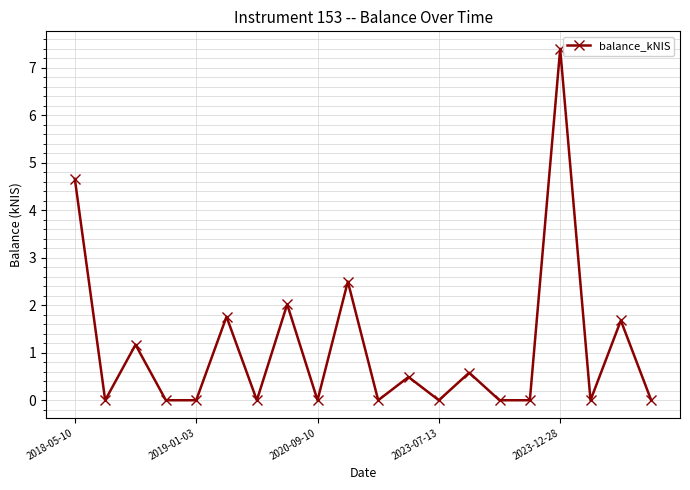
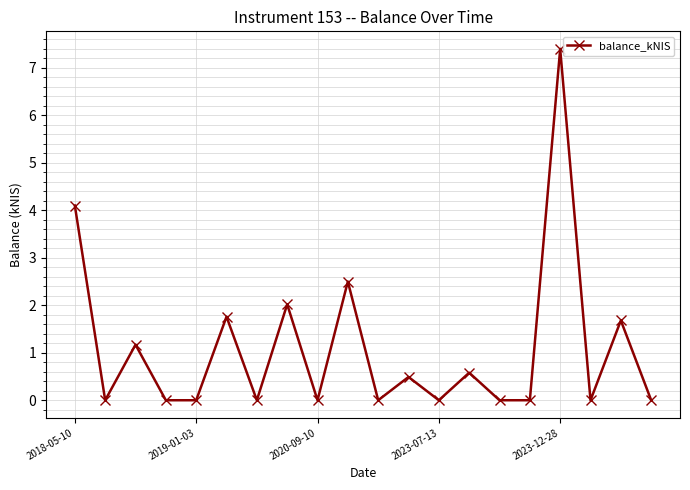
2018-05-10: 4.7 -> 4.1
